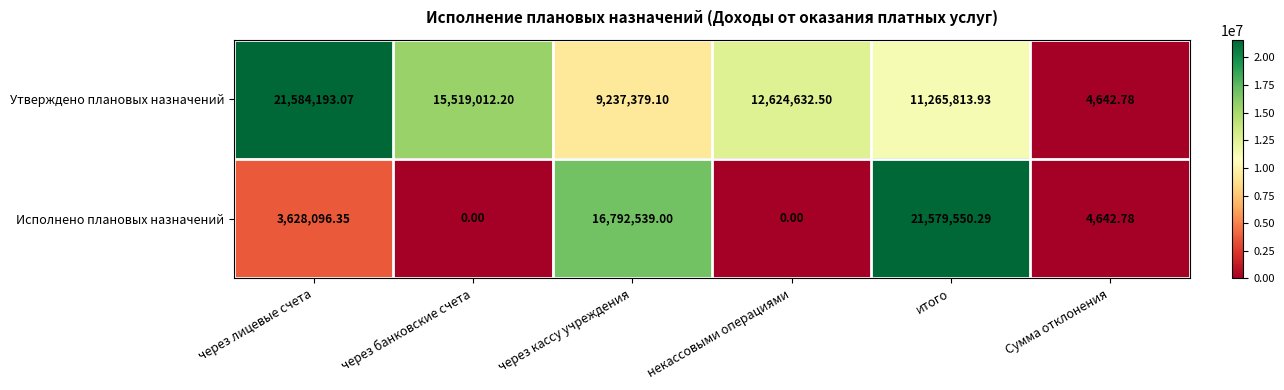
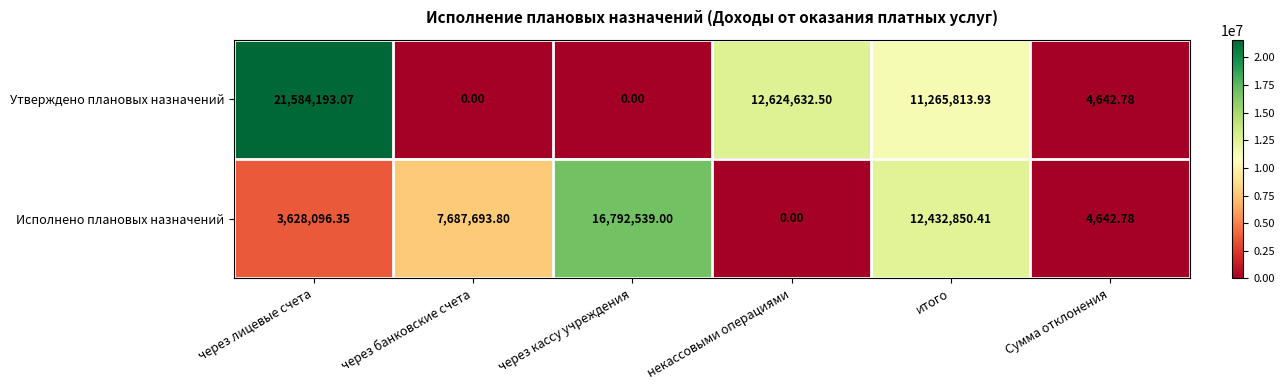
Утверждено плановых назначений, через банковские счета: 15,519,012.20 -> 0.00
Утверждено плановых назначений, через кассу учреждения: 9,237,379.10 -> 0.00
Исполнено плановых назначений, через банковские счета: 0.00 -> 7,687,693.80
Исполнено плановых назначений, итого: 21,579,550.29 -> 12,432,850.41
